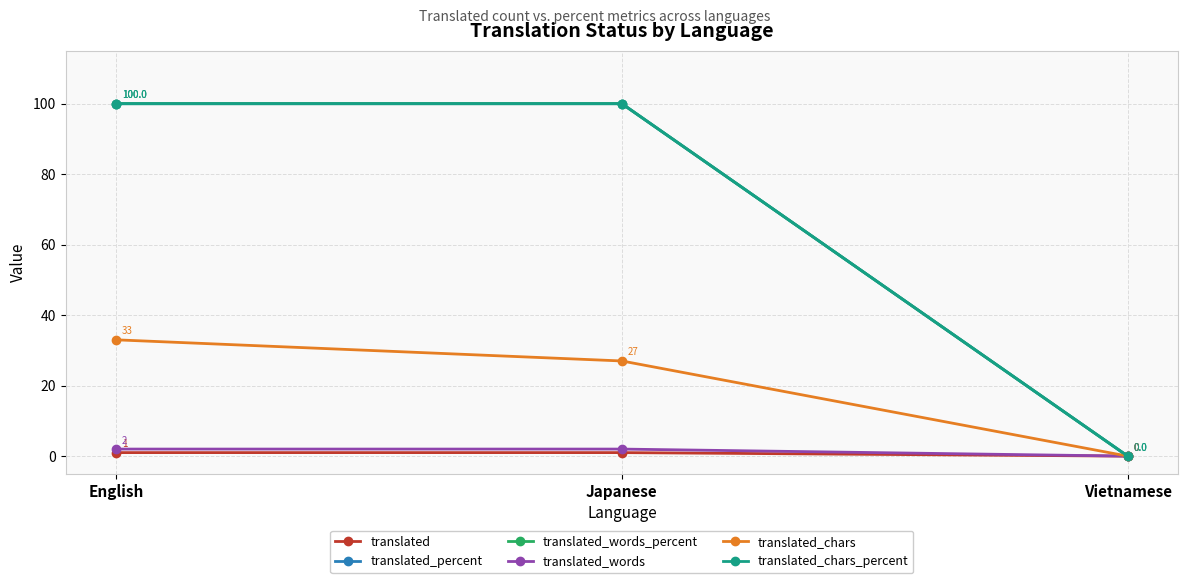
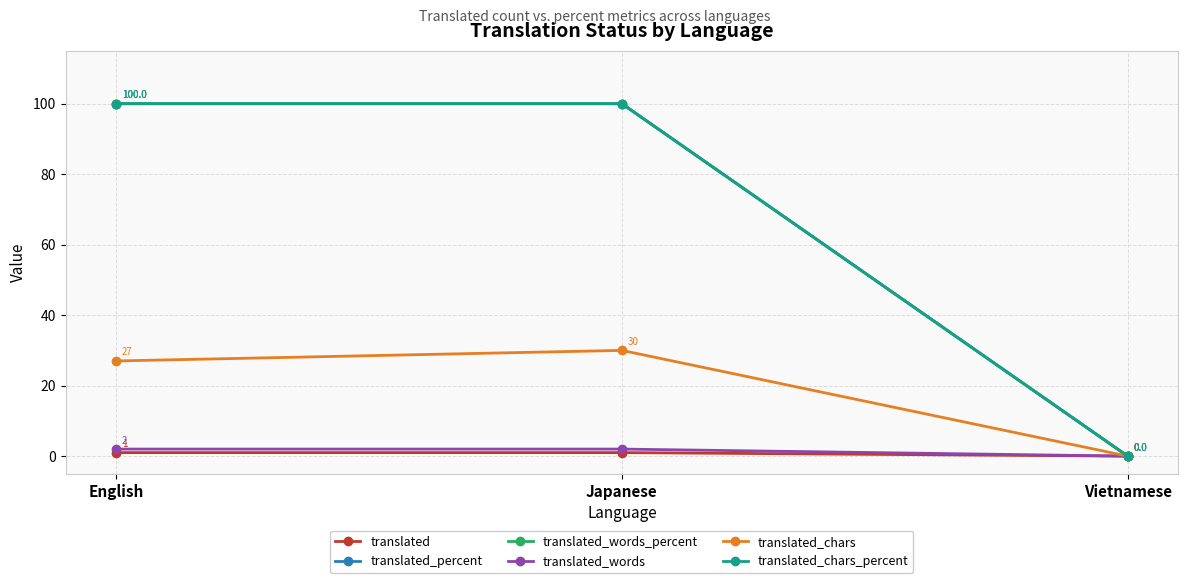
translated_chars, English: 33 -> 27
translated_chars, Japanese: 27 -> 30
